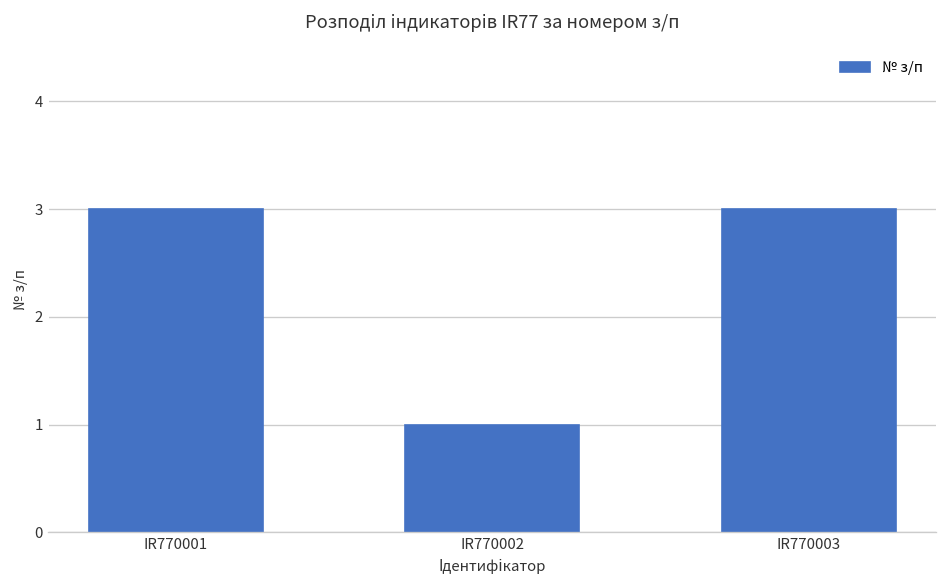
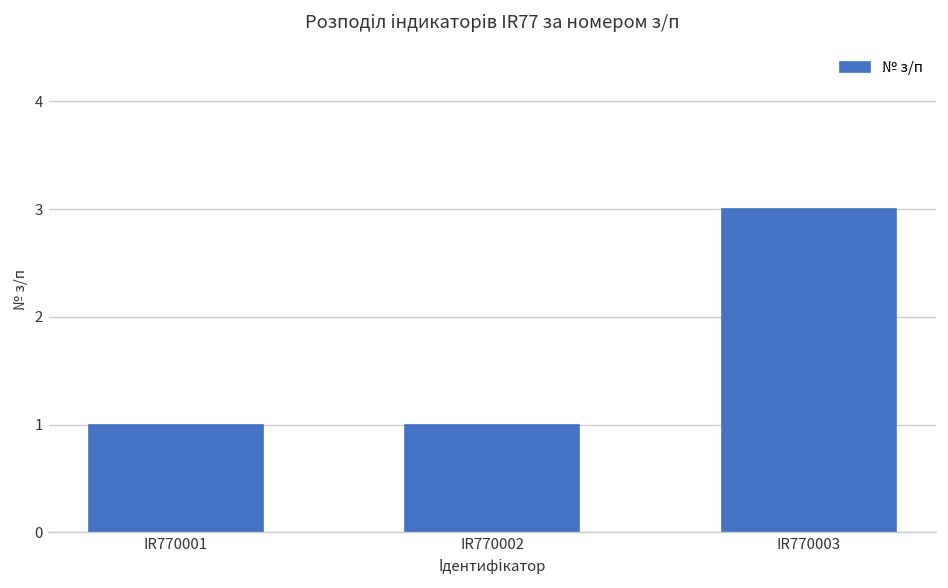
IR770001: 3 -> 1
